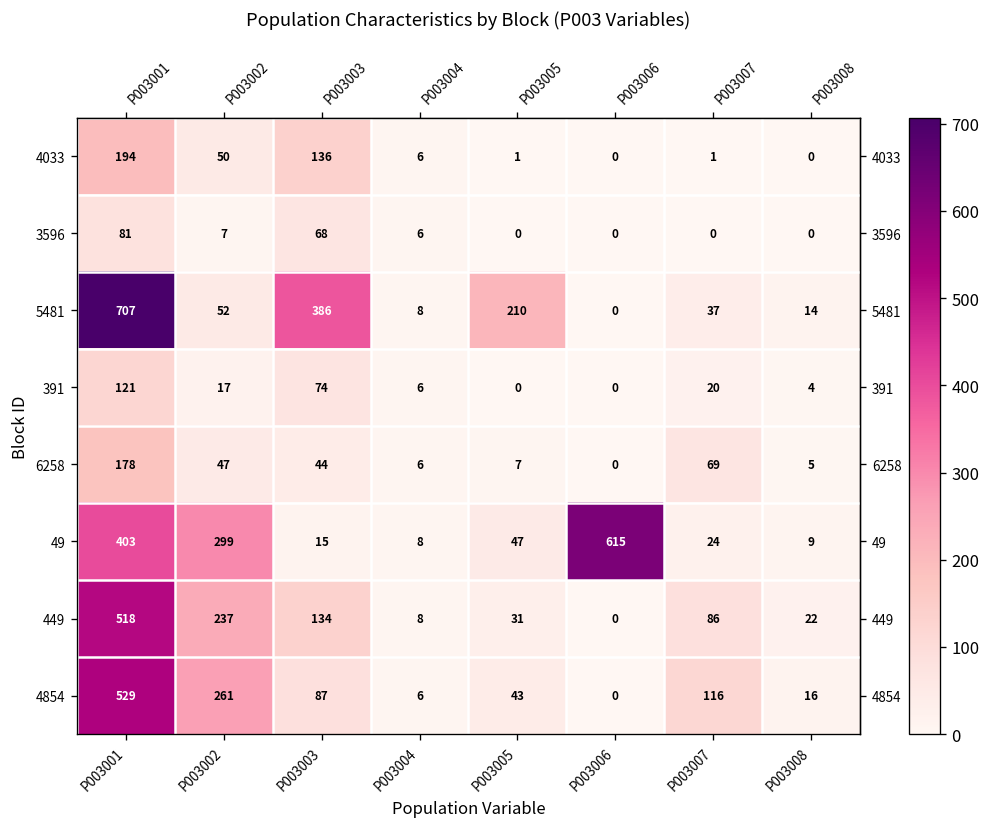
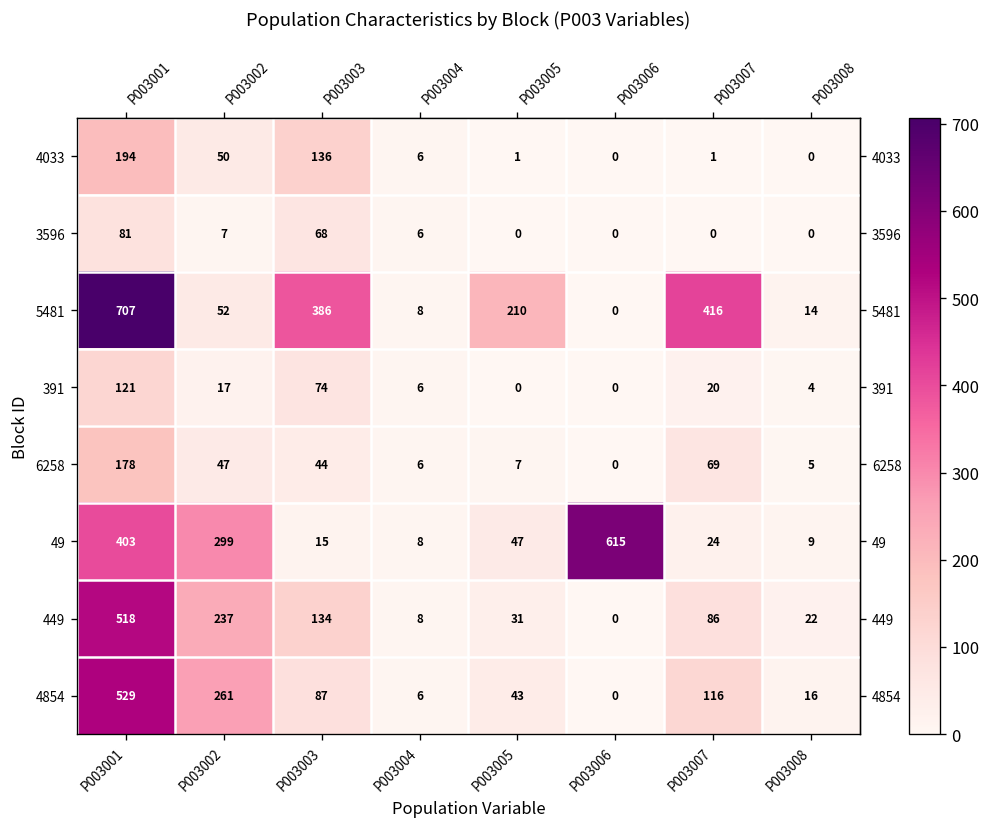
5481, P003007: 37 -> 416
